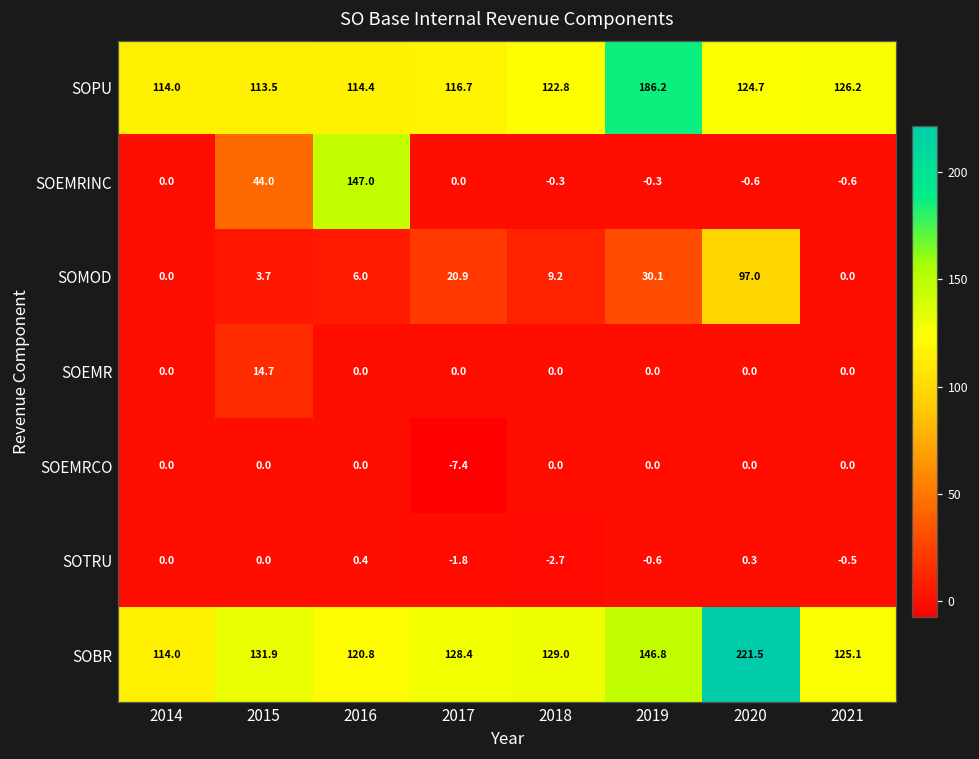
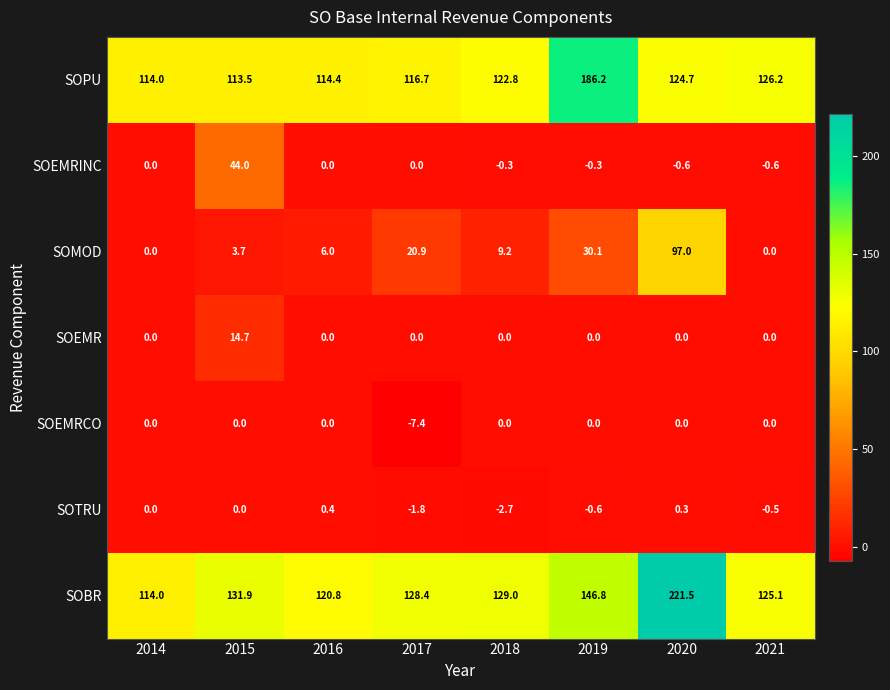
SOEMRINC, 2016: 147.0 -> 0.0
